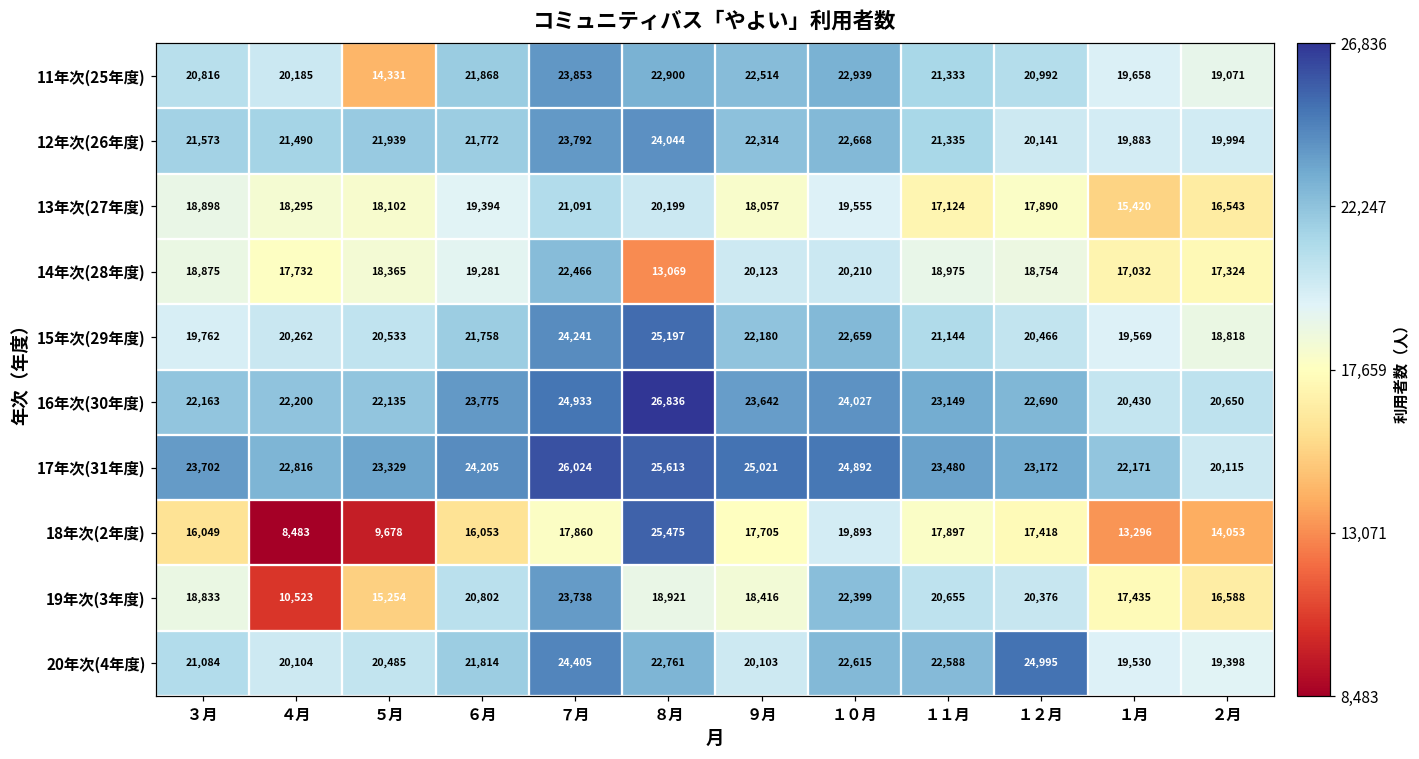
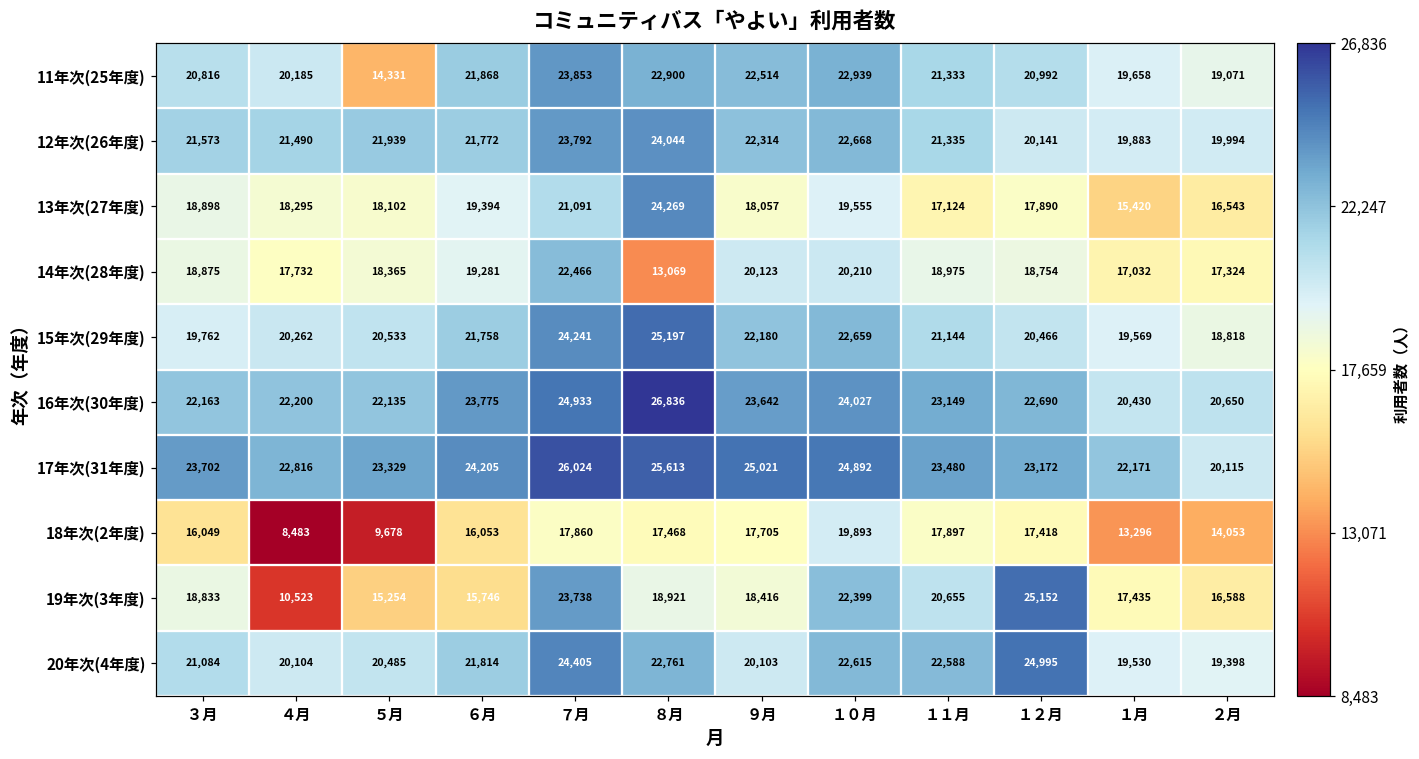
13年次(27年度), ８月: 20,199 -> 24,269
18年次(2年度), ８月: 25,475 -> 17,468
19年次(3年度), ６月: 20,802 -> 15,746
19年次(3年度), １２月: 20,376 -> 25,152
